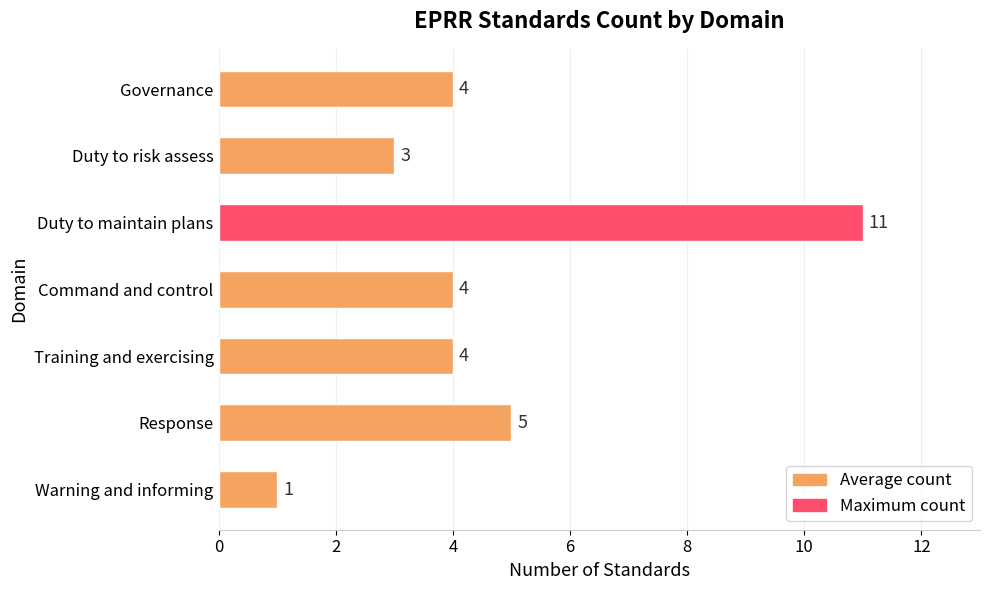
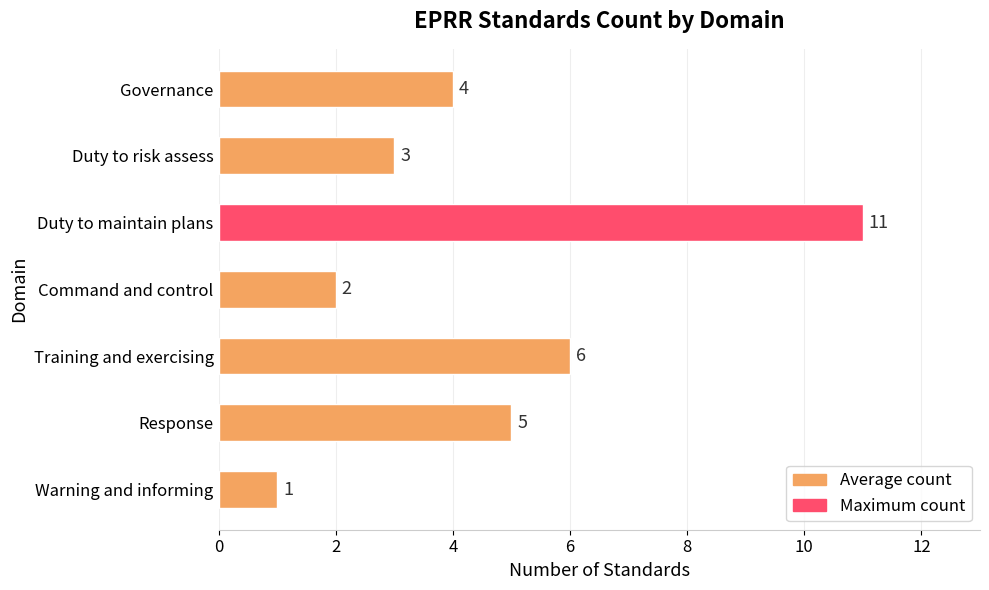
Command and control: 4 -> 2
Training and exercising: 4 -> 6
